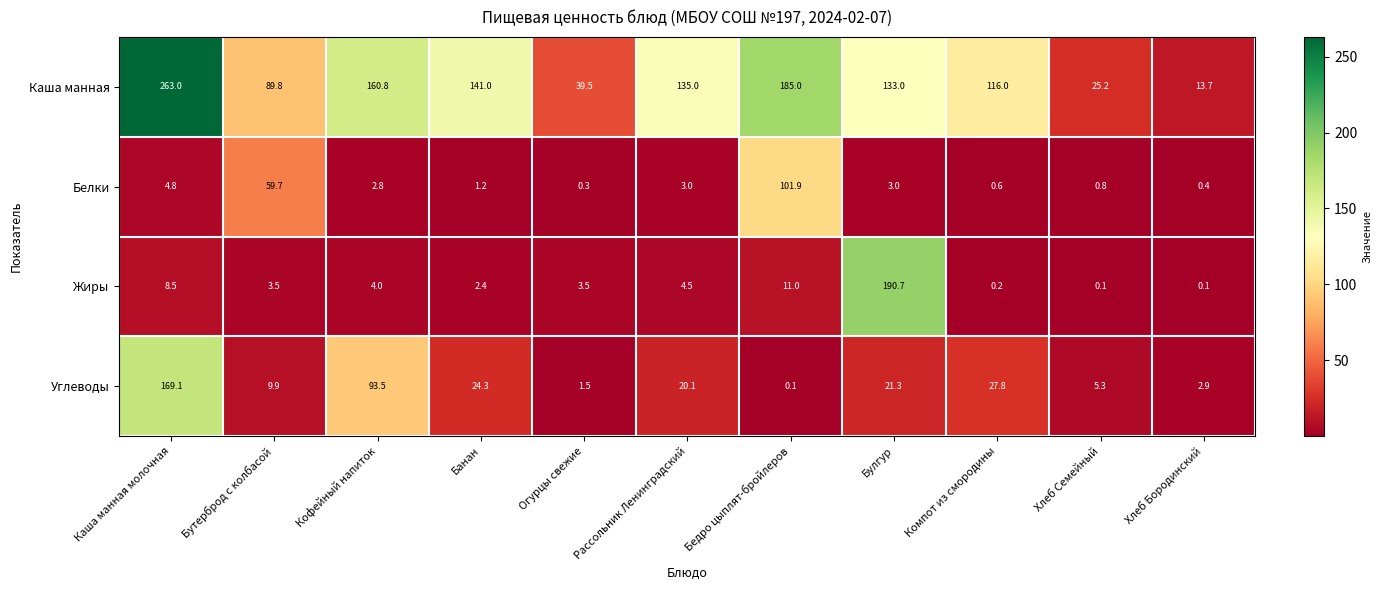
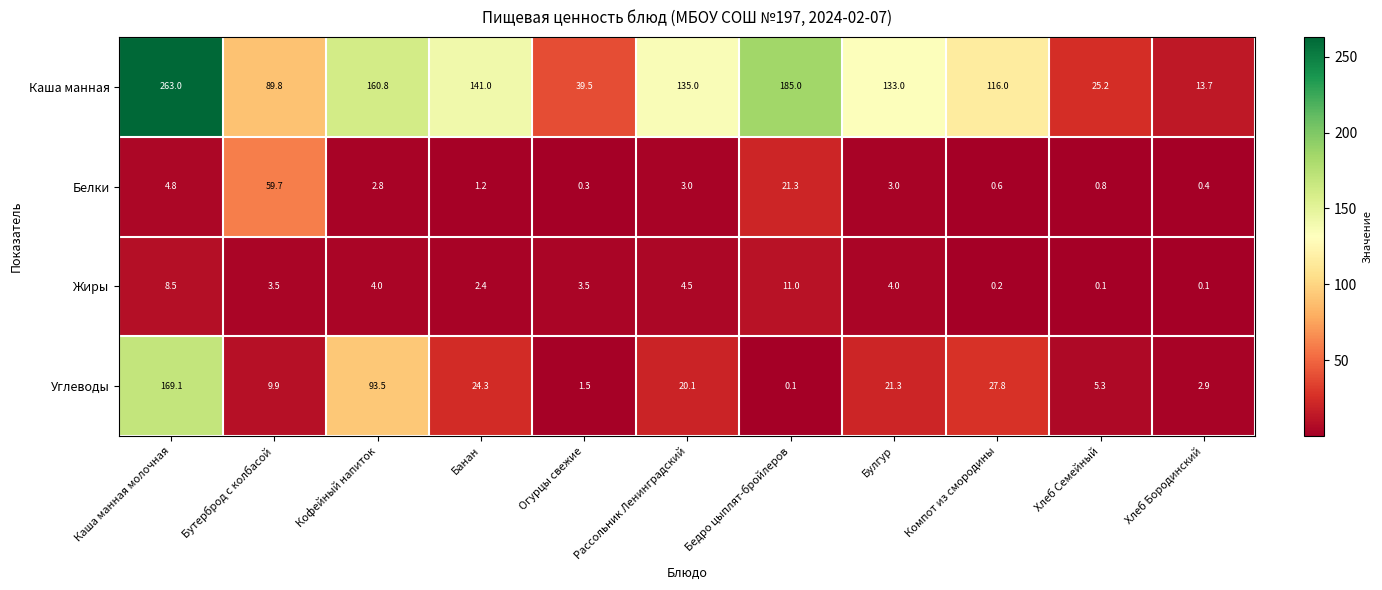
Белки, Бедро цыплят-бройлеров: 101.9 -> 21.3
Жиры, Булгур: 190.7 -> 4.0
